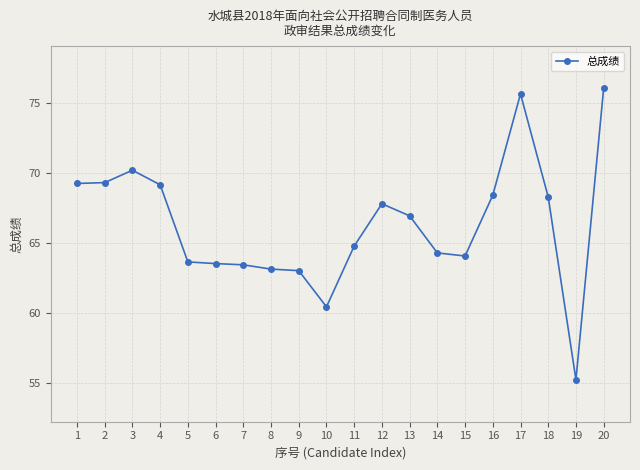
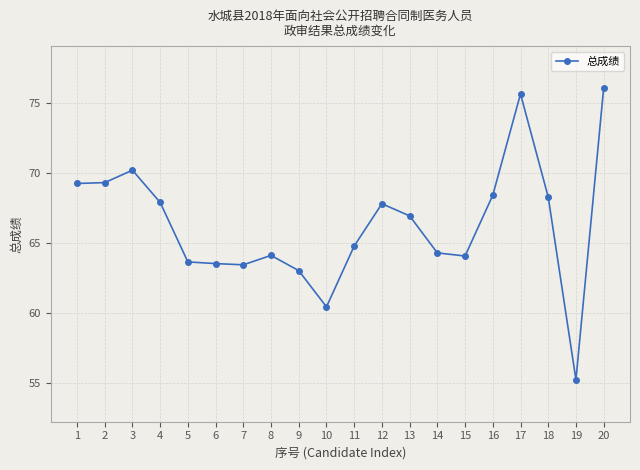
4: 69.2 -> 67.9
8: 63.1 -> 64.1
